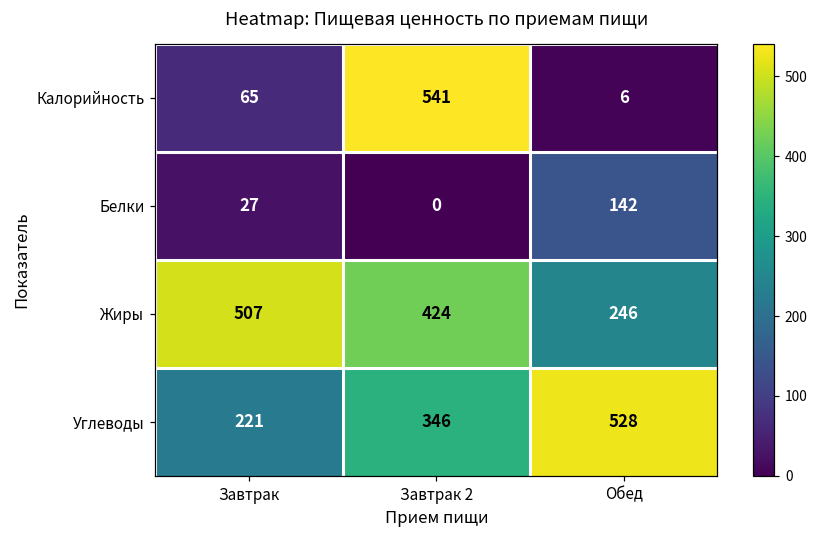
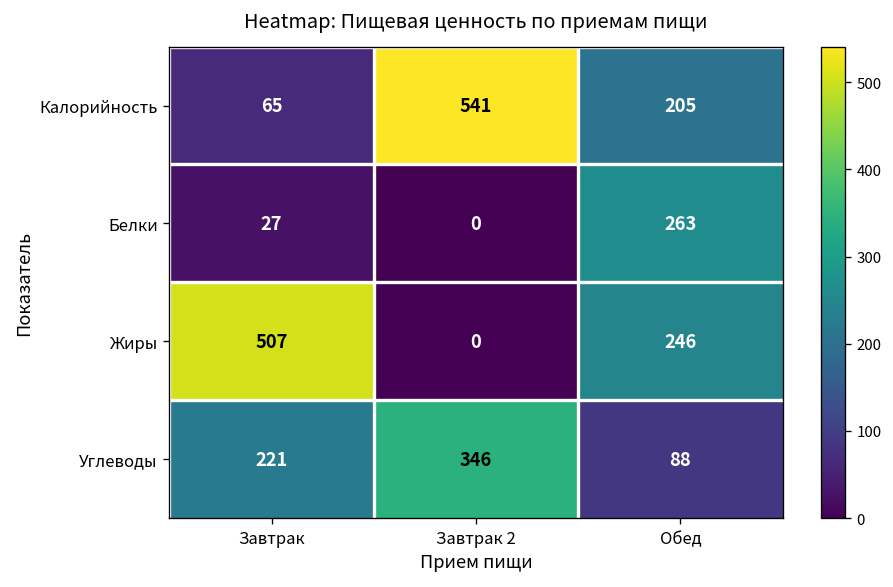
Калорийность, Обед: 6 -> 205
Белки, Обед: 142 -> 263
Жиры, Завтрак 2: 424 -> 0
Углеводы, Обед: 528 -> 88
